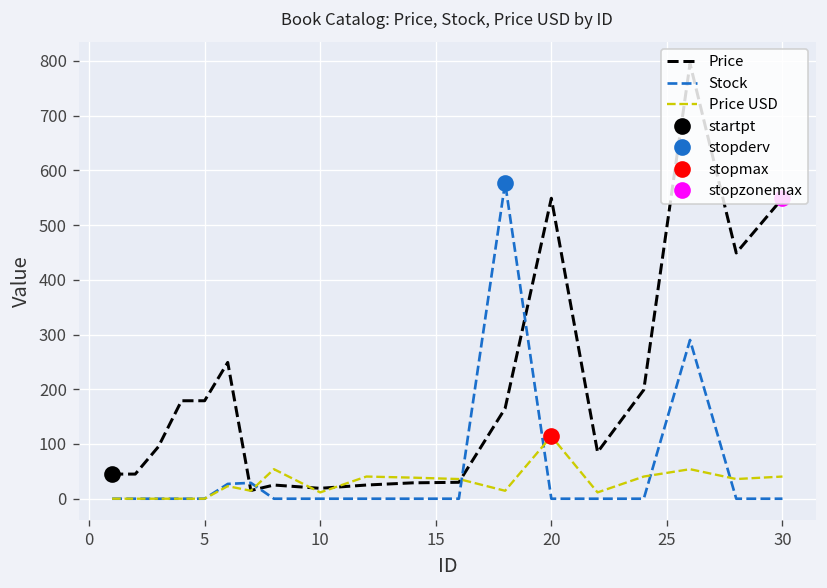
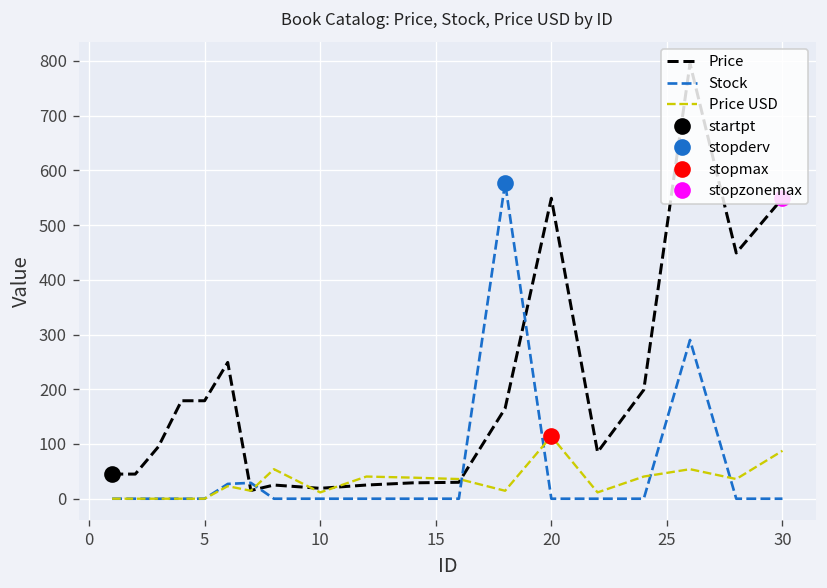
Price USD, 30: 40 -> 90
